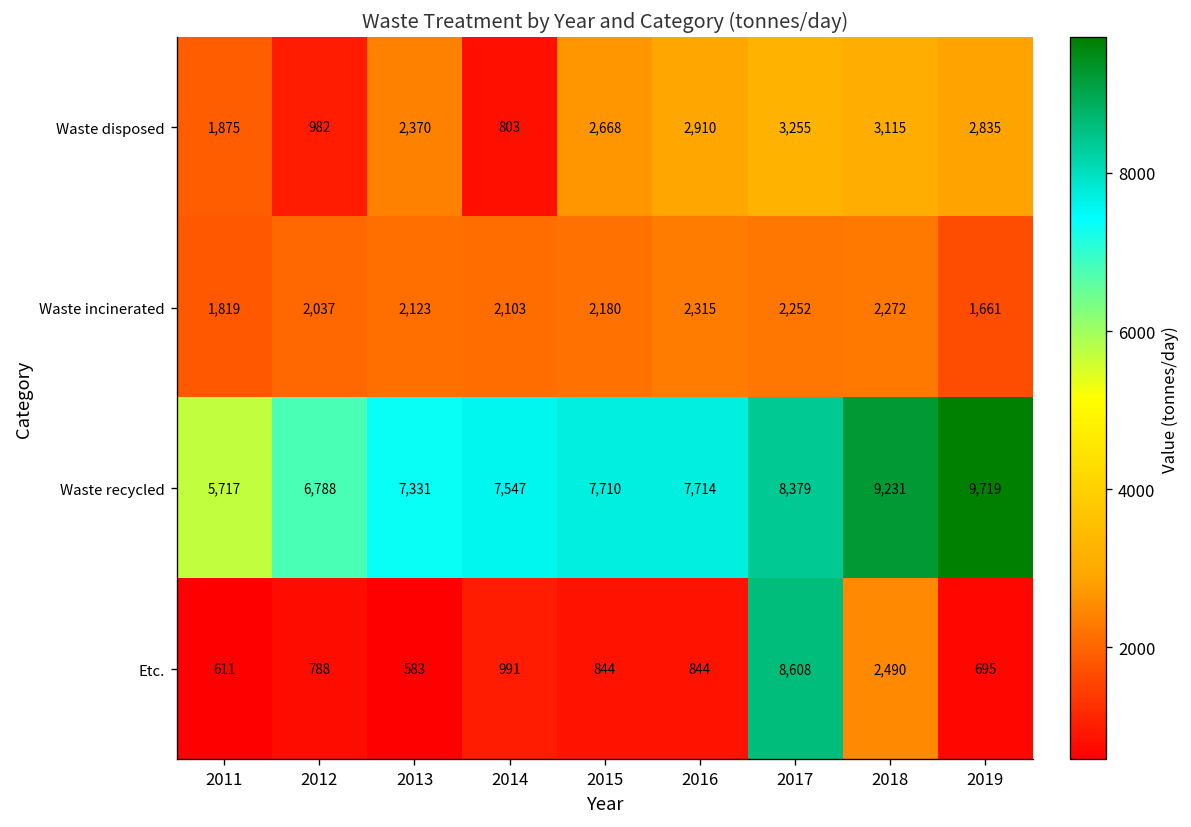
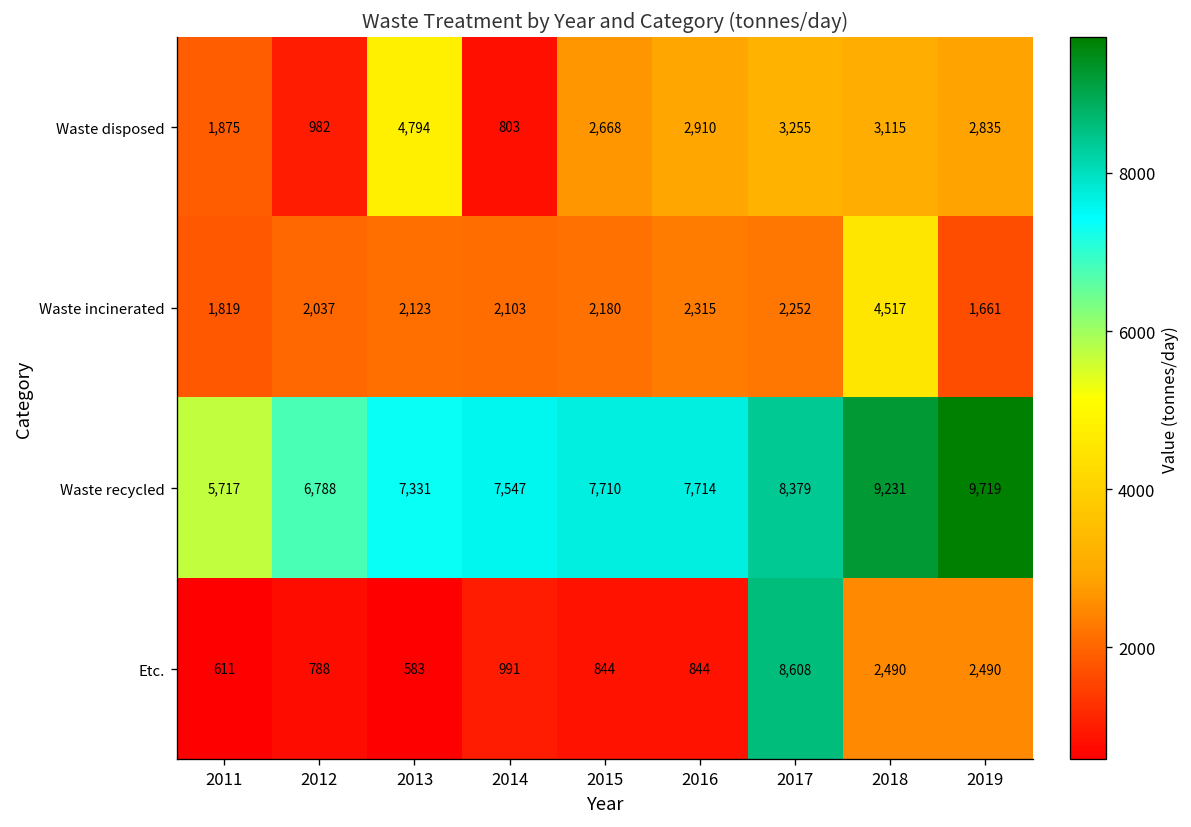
Waste disposed, 2013: 2,370 -> 4,794
Waste incinerated, 2018: 2,272 -> 4,517
Etc., 2019: 695 -> 2,490
